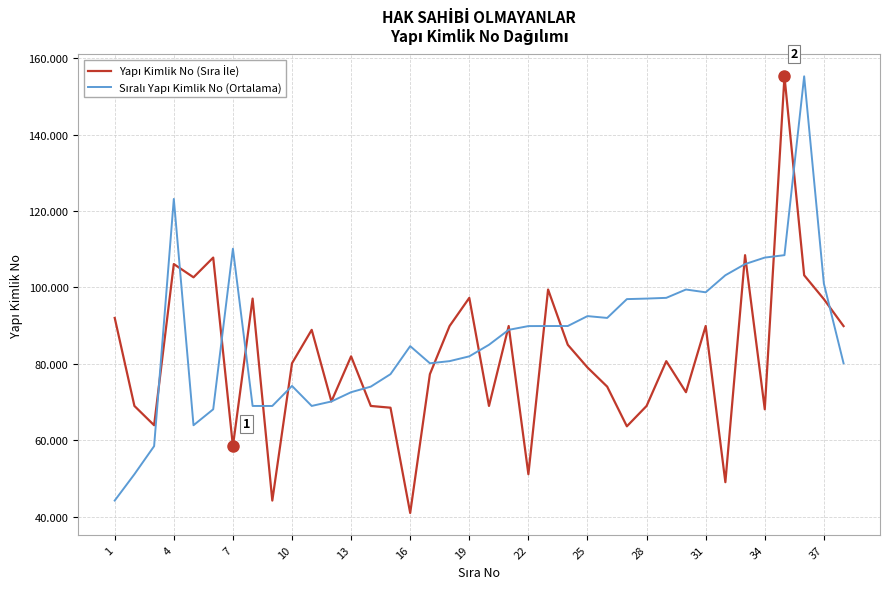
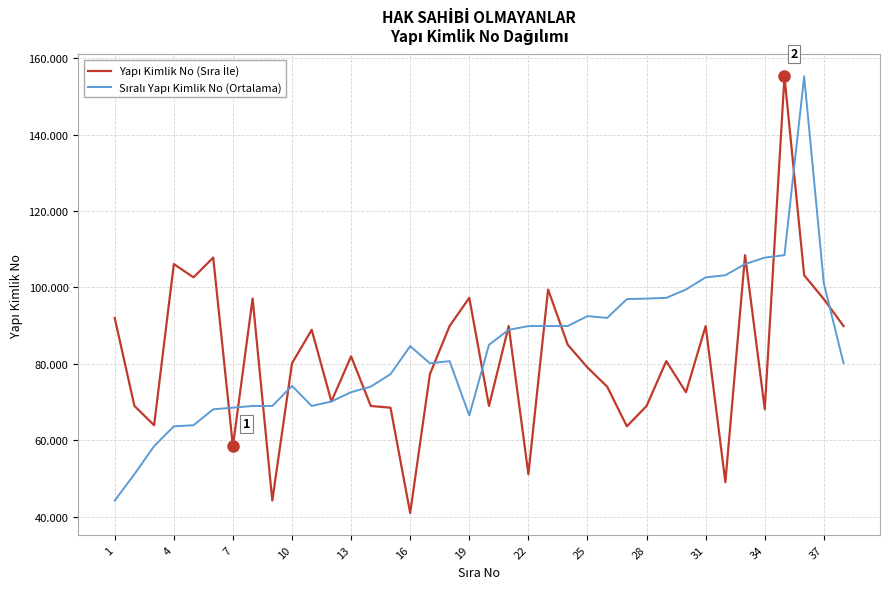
Sıralı Yapı Kimlik No (Ortalama), 4: 123 -> 64
Sıralı Yapı Kimlik No (Ortalama), 7: 110 -> 69
Sıralı Yapı Kimlik No (Ortalama), 19: 82 -> 66
Sıralı Yapı Kimlik No (Ortalama), 31: 99 -> 103
